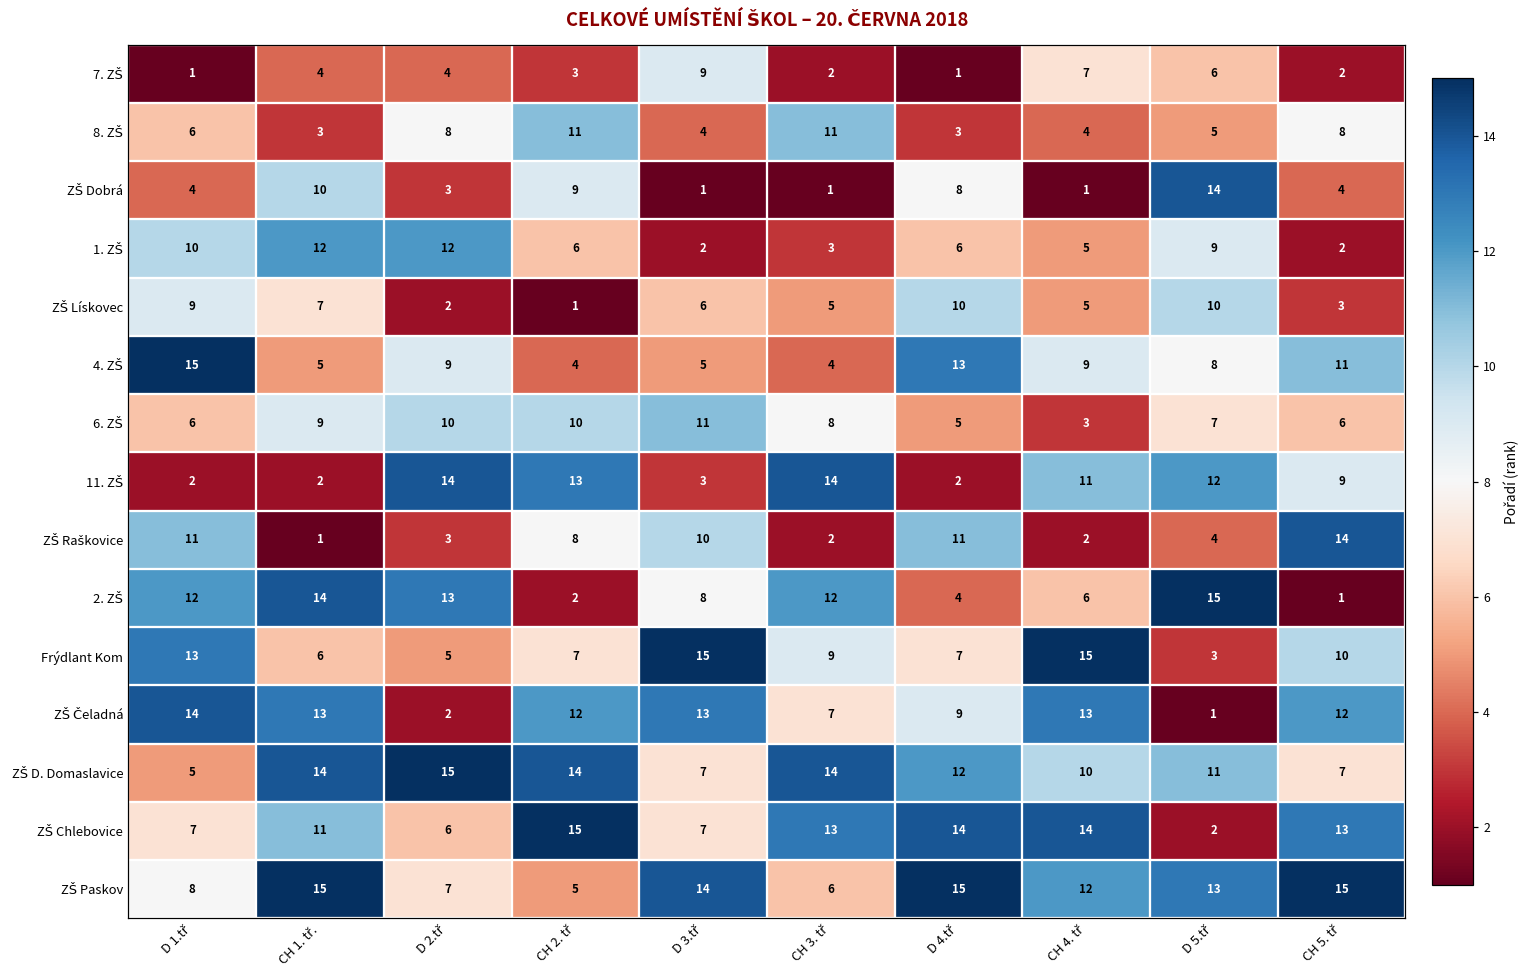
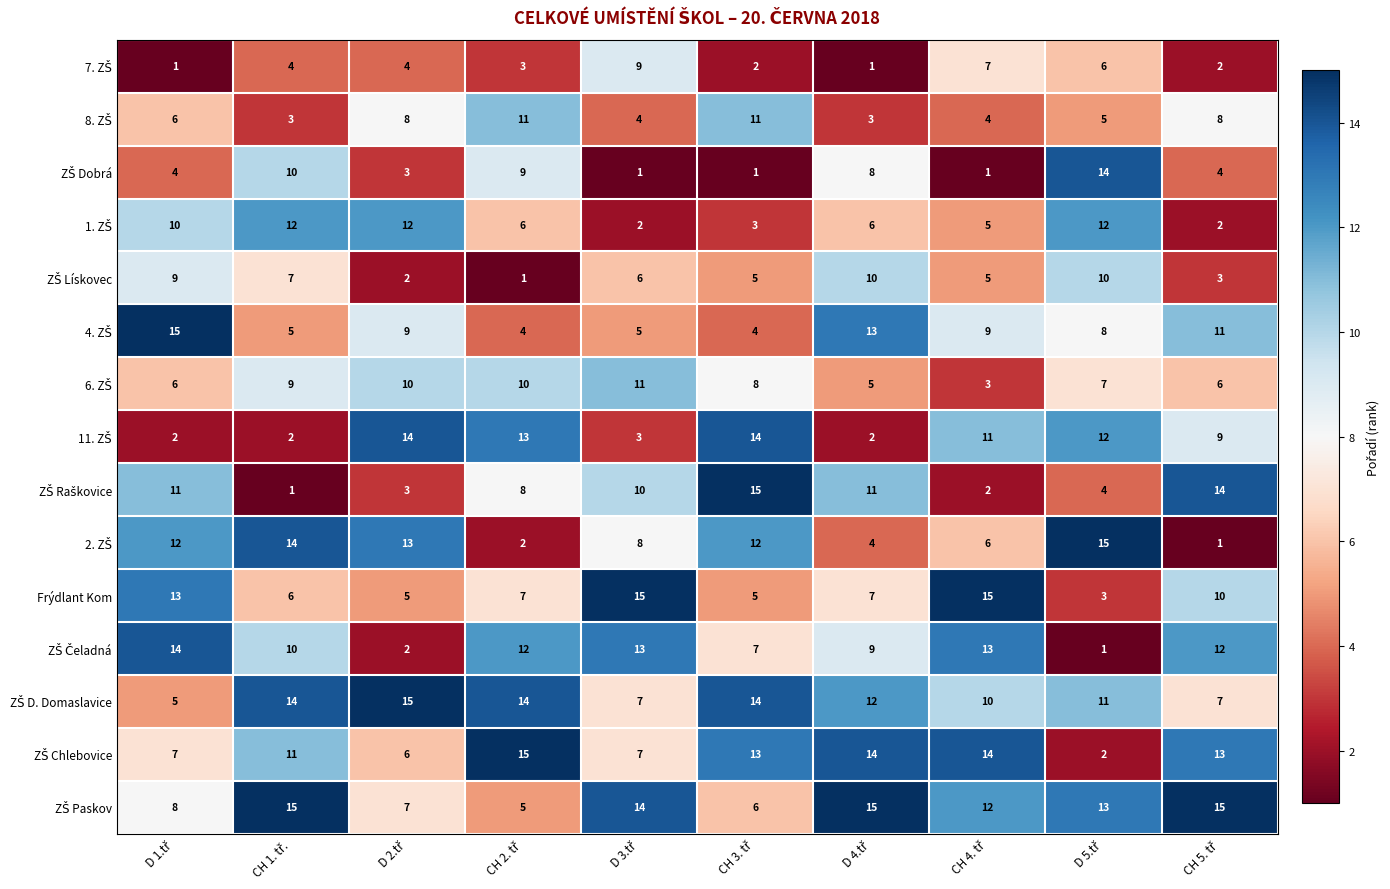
1. ZŠ, D 5.tř: 9 -> 12
ZŠ Raškovice, CH 3. tř: 2 -> 15
Frýdlant Kom, CH 3. tř: 9 -> 5
ZŠ Čeladná, CH 1. tř.: 13 -> 10
